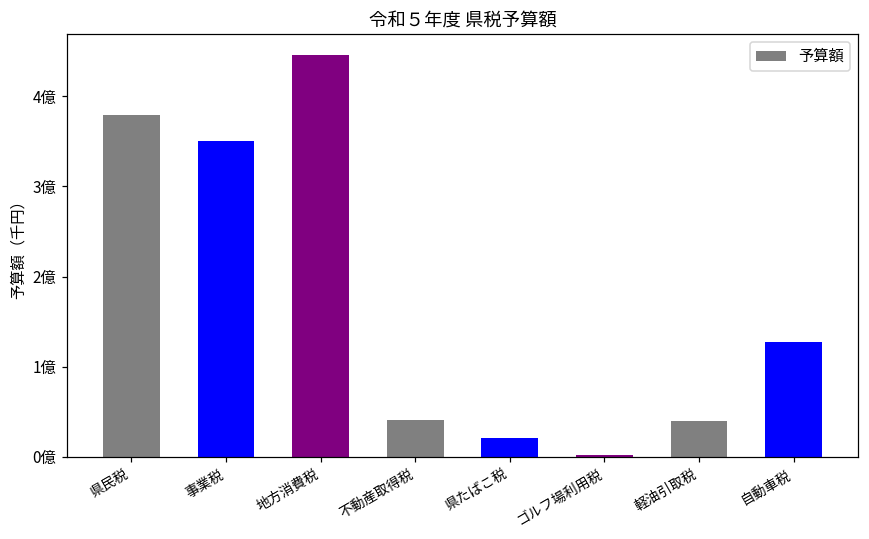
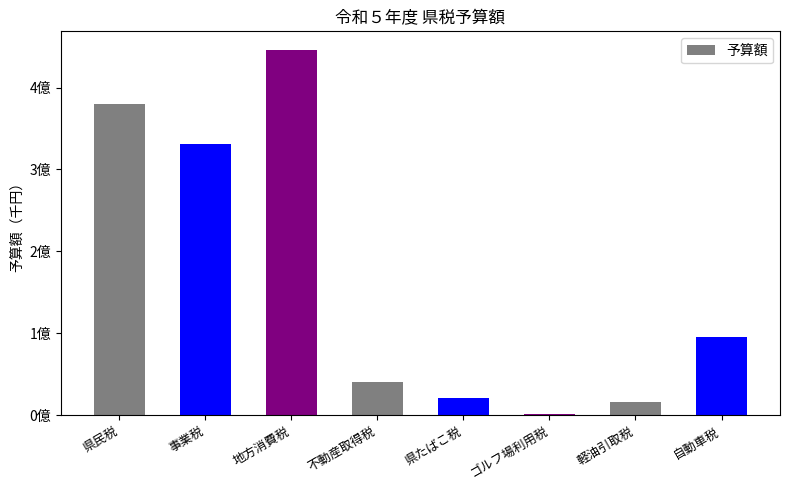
事業税: 3.5億 -> 3.3億
軽油引取税: 0.4億 -> 0.2億
自動車税: 1.3億 -> 1.0億
